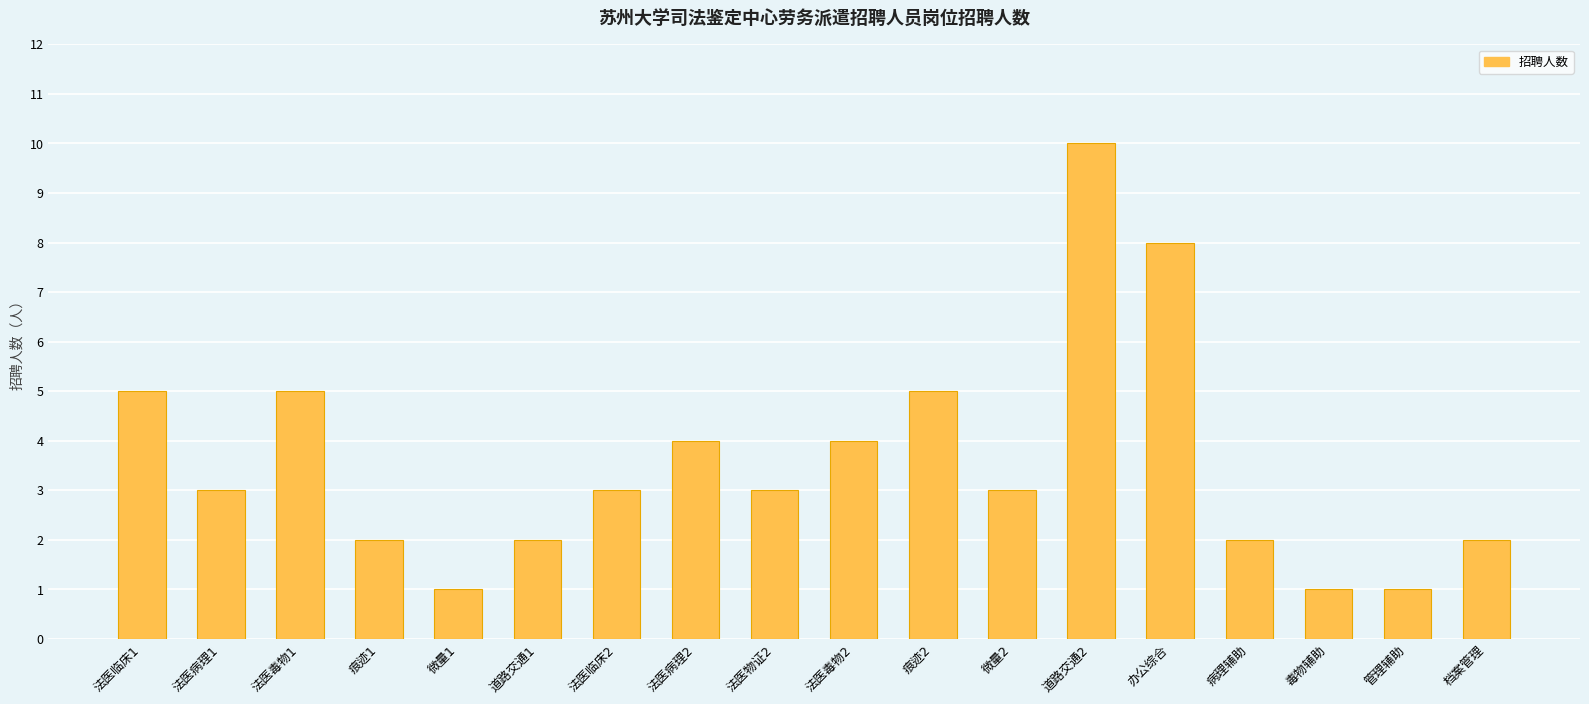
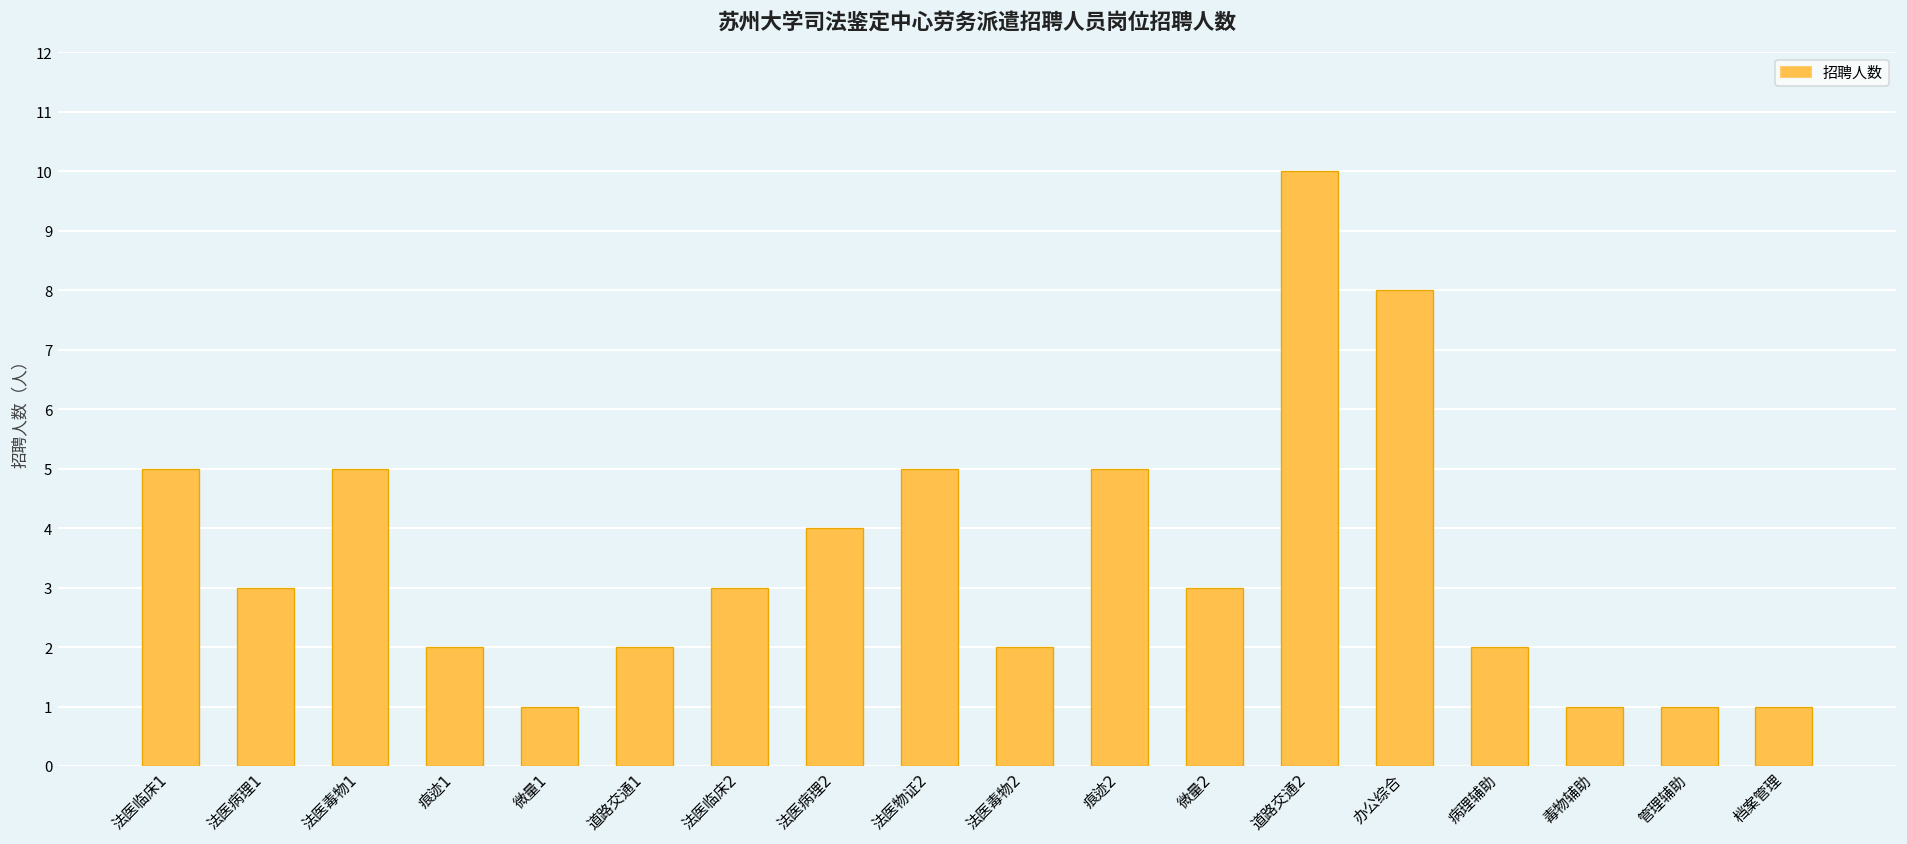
法医物证2: 3 -> 5
法医毒物2: 4 -> 2
档案管理: 2 -> 1
